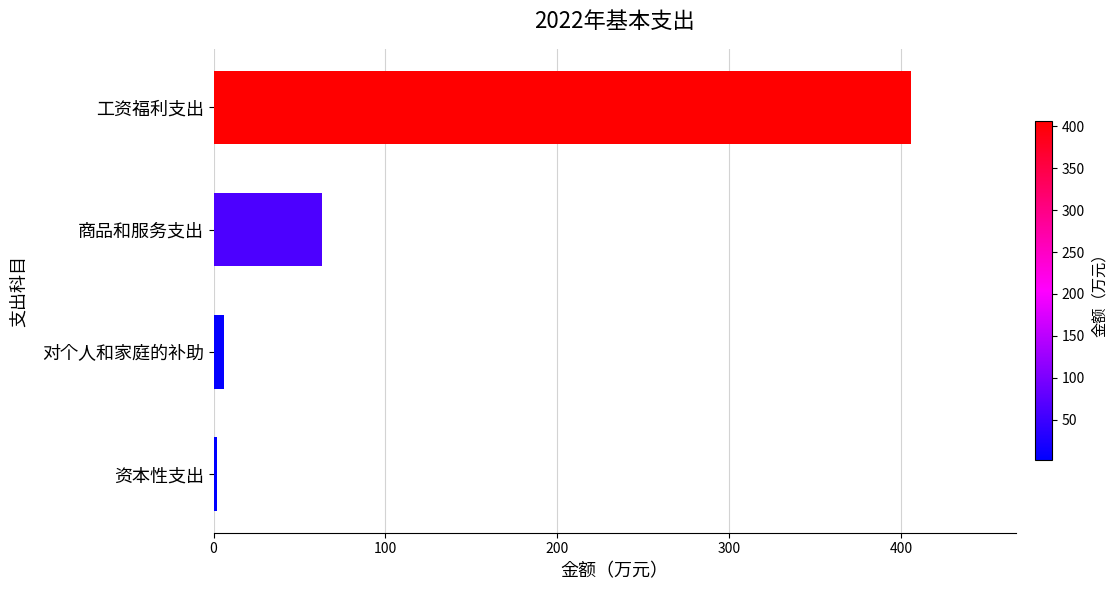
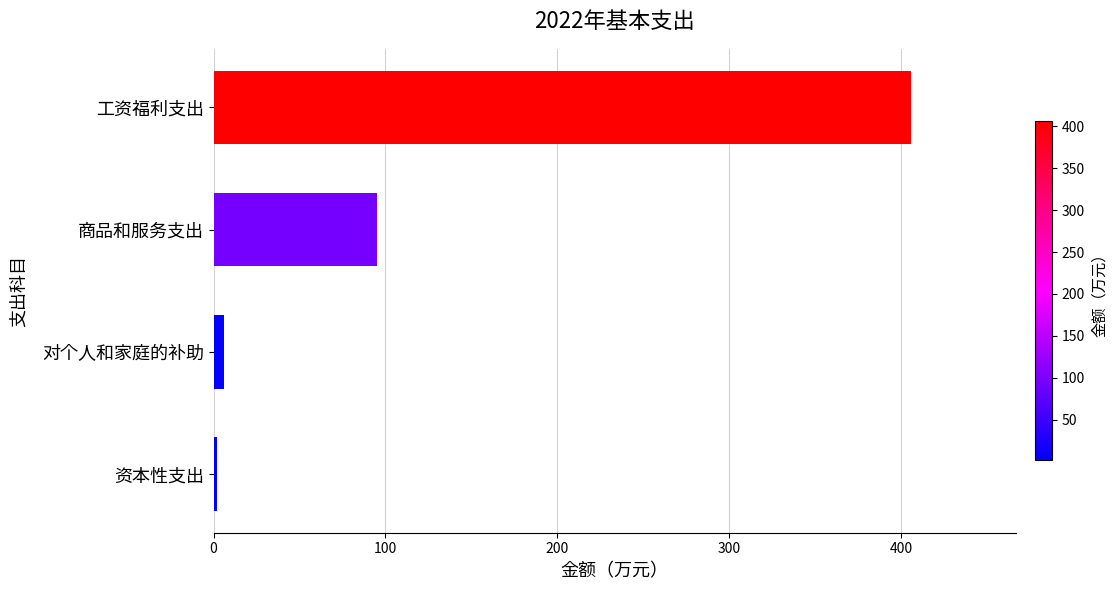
商品和服务支出: 63 -> 95
